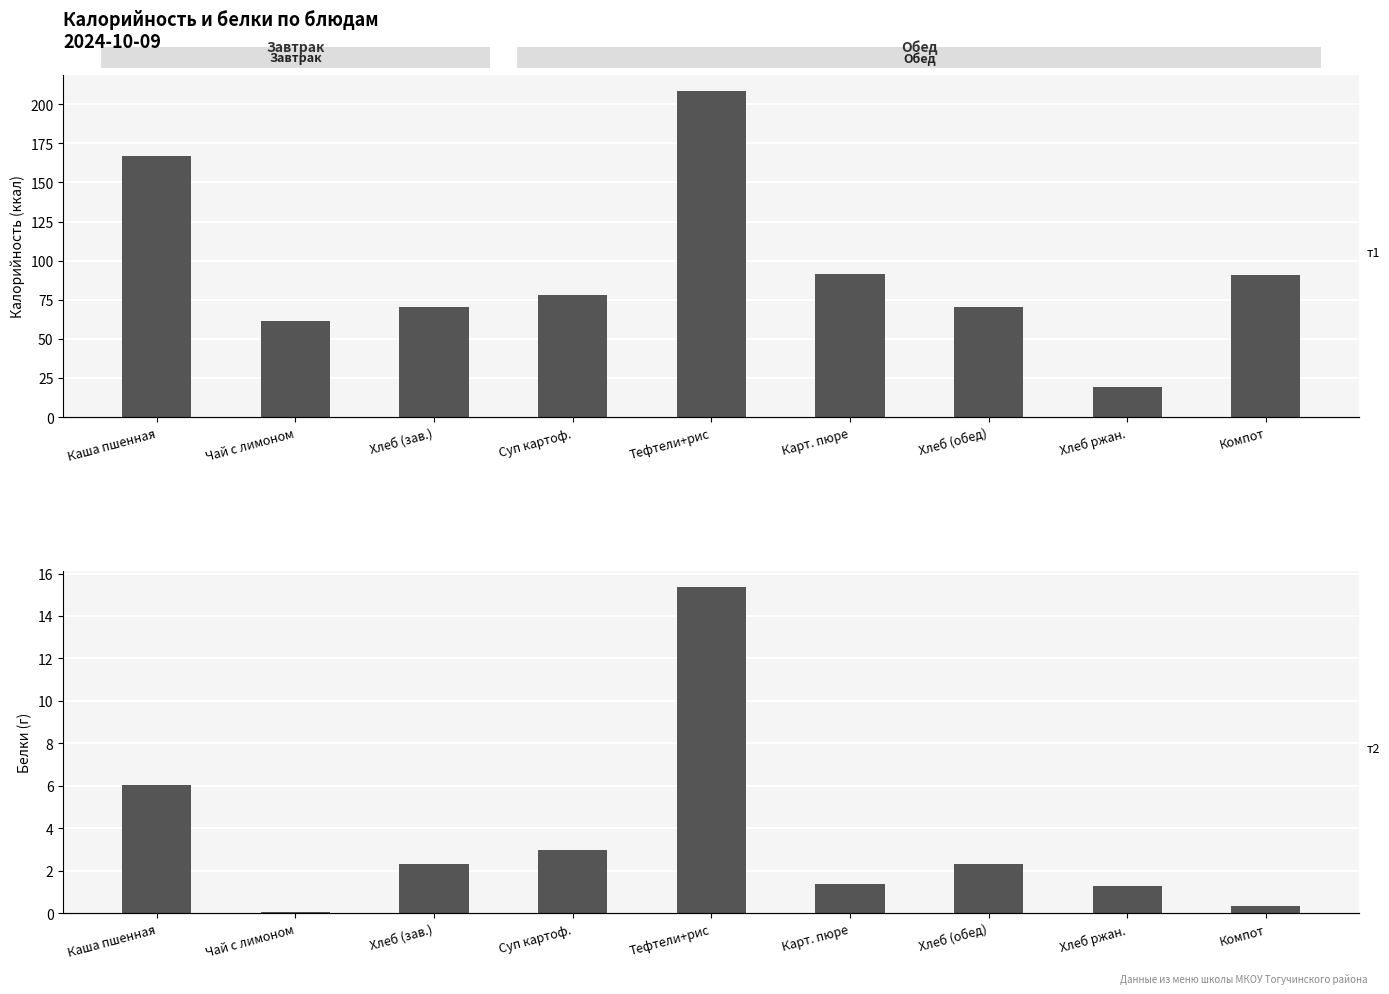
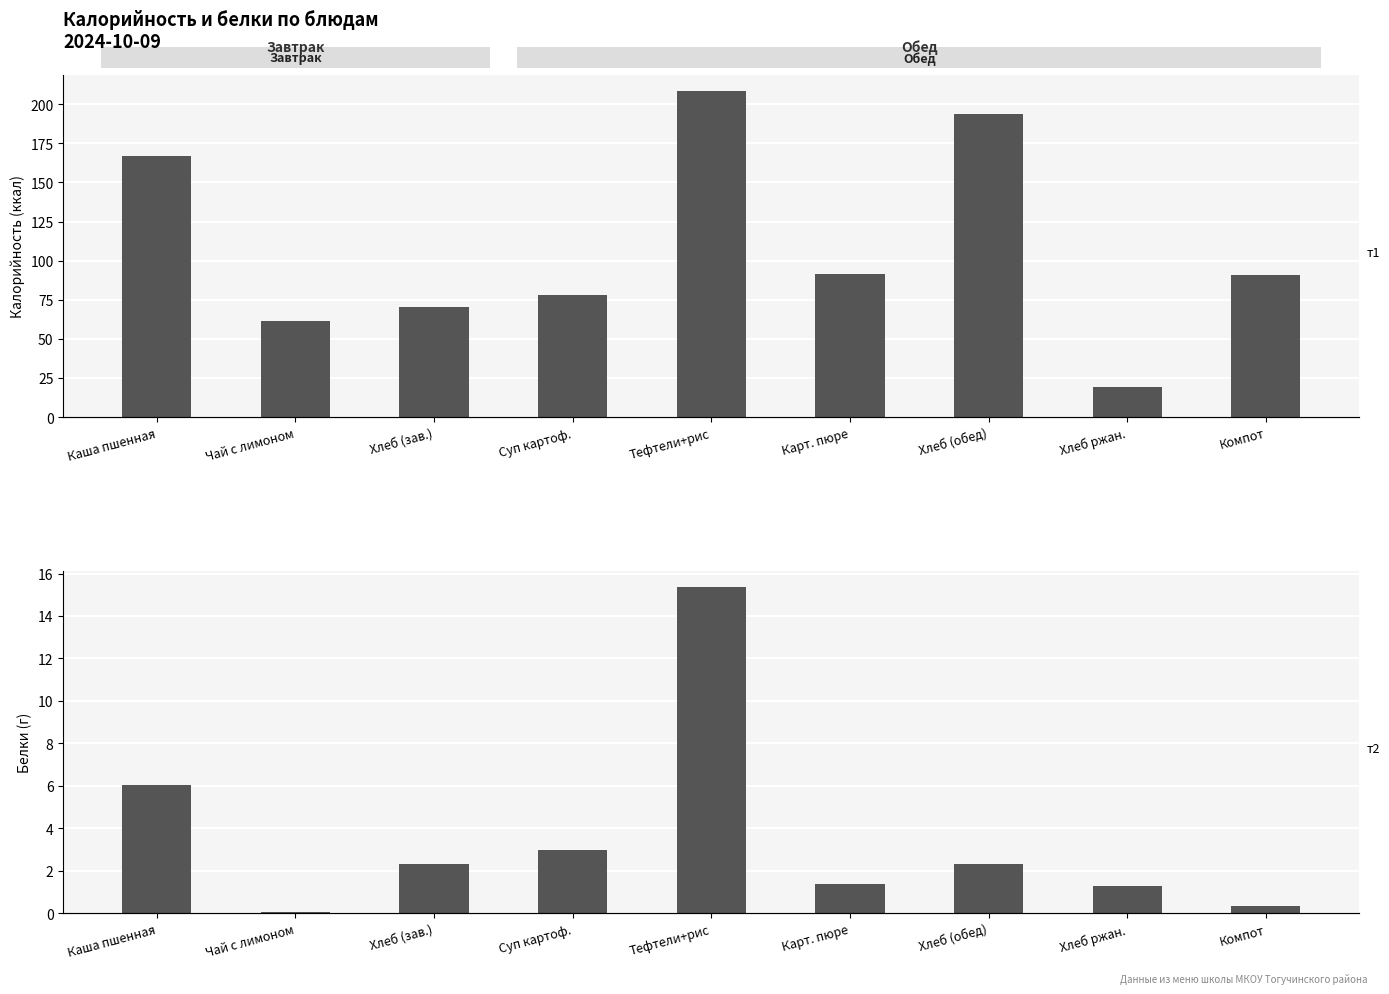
Калорийность и белки по блюдам 2024-10-09, Хлеб (обед): 70 -> 194
